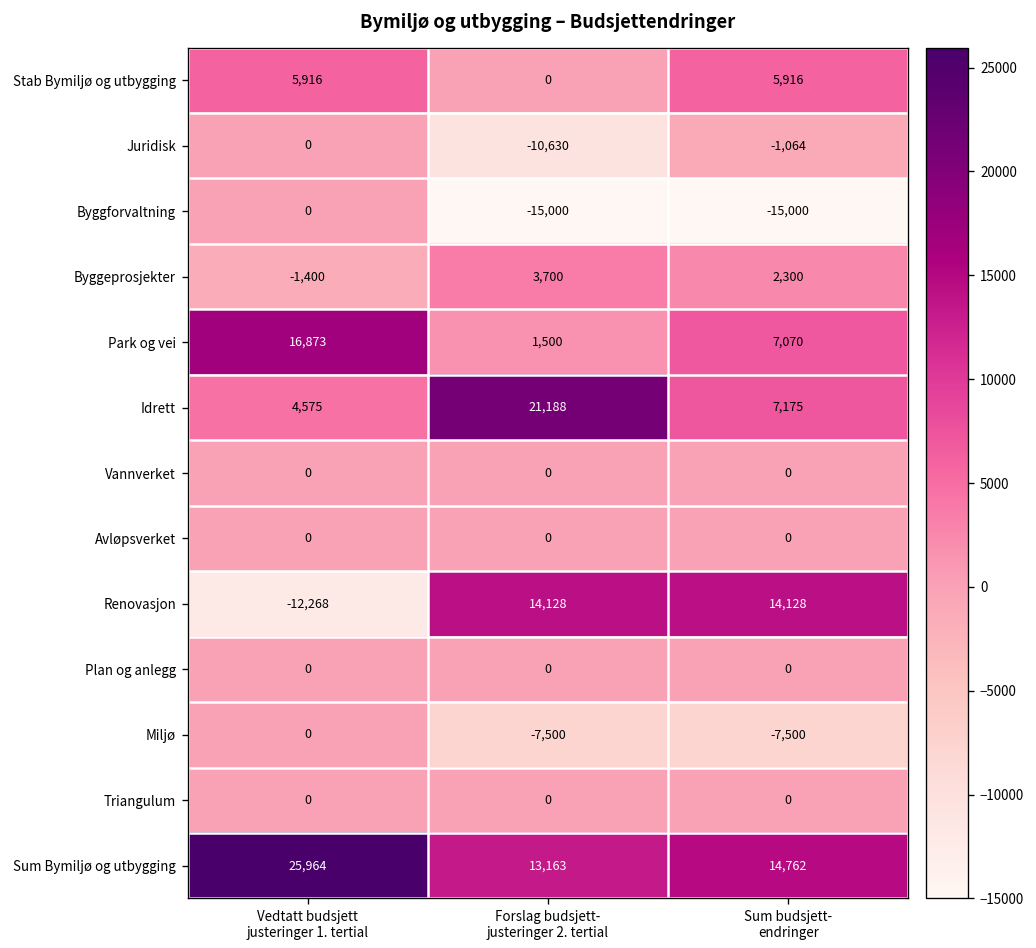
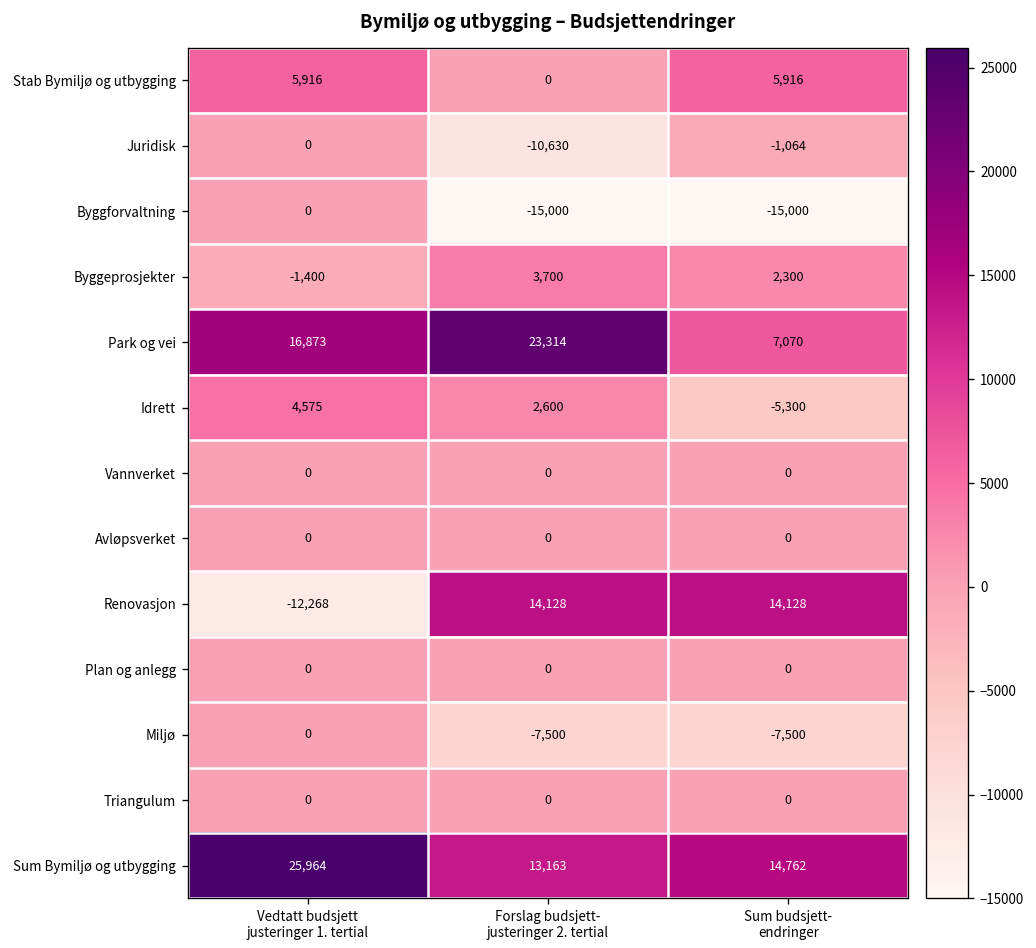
Park og vei, Forslag budsjett- justeringer 2. tertial: 1,500 -> 23,314
Idrett, Forslag budsjett- justeringer 2. tertial: 21,188 -> 2,600
Idrett, Sum budsjett- endringer: 7,175 -> -5,300
